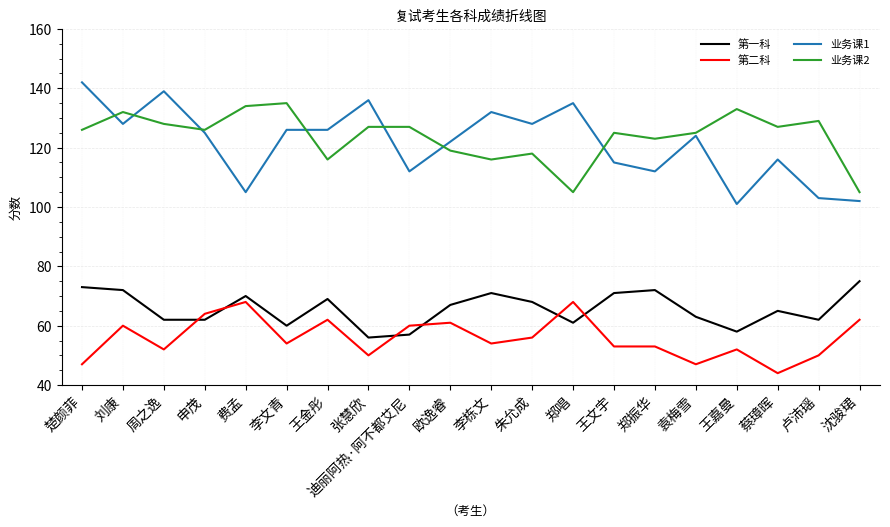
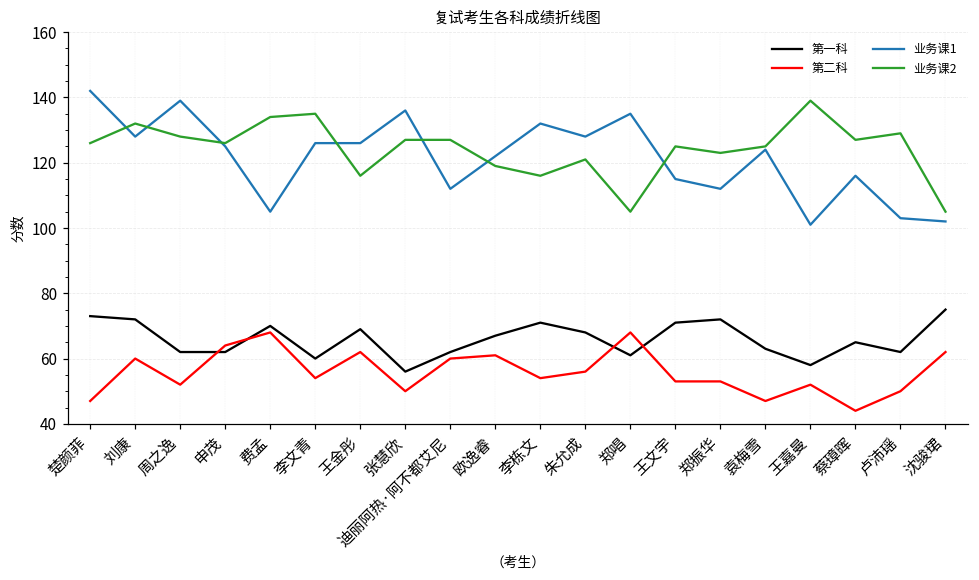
第一科, 迪丽阿热·阿不都艾尼: 57 -> 62
业务课2, 朱允成: 118 -> 121
业务课2, 王嘉曼: 133 -> 139
